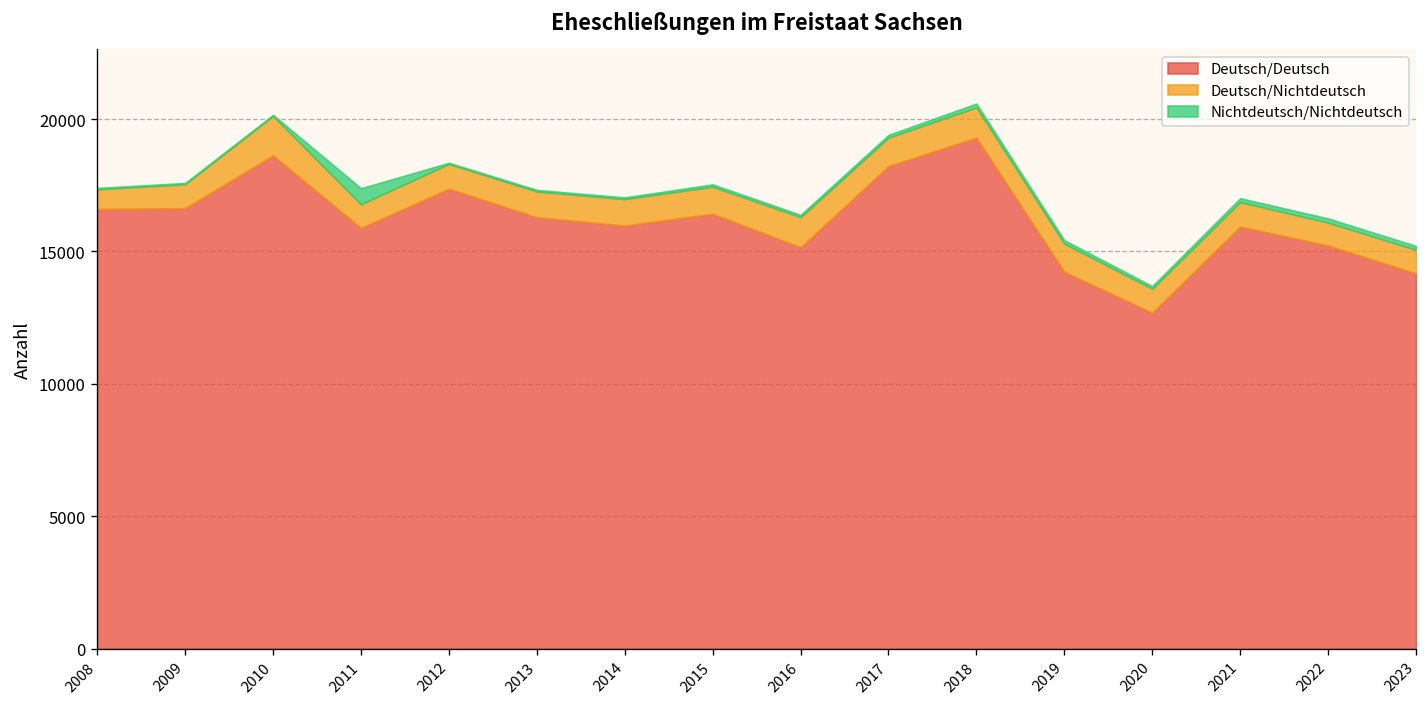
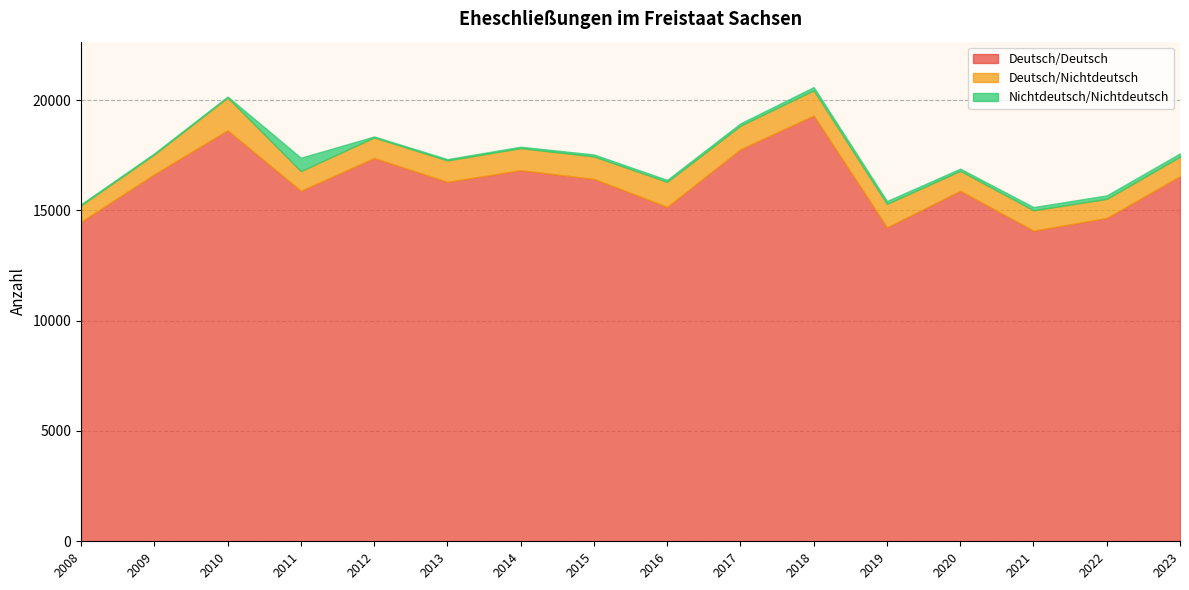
Deutsch/Deutsch, 2008: 16600 -> 14500
Deutsch/Deutsch, 2014: 16000 -> 16800
Deutsch/Deutsch, 2017: 18200 -> 17800
Deutsch/Deutsch, 2020: 12700 -> 15900
Deutsch/Deutsch, 2021: 15900 -> 14100
Deutsch/Deutsch, 2022: 15200 -> 14700
Deutsch/Deutsch, 2023: 14200 -> 16500
